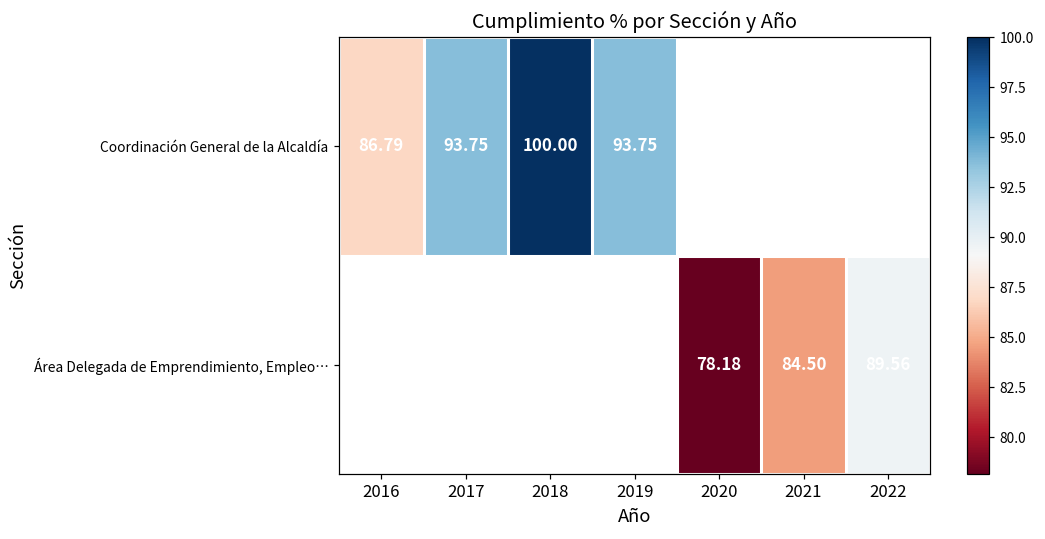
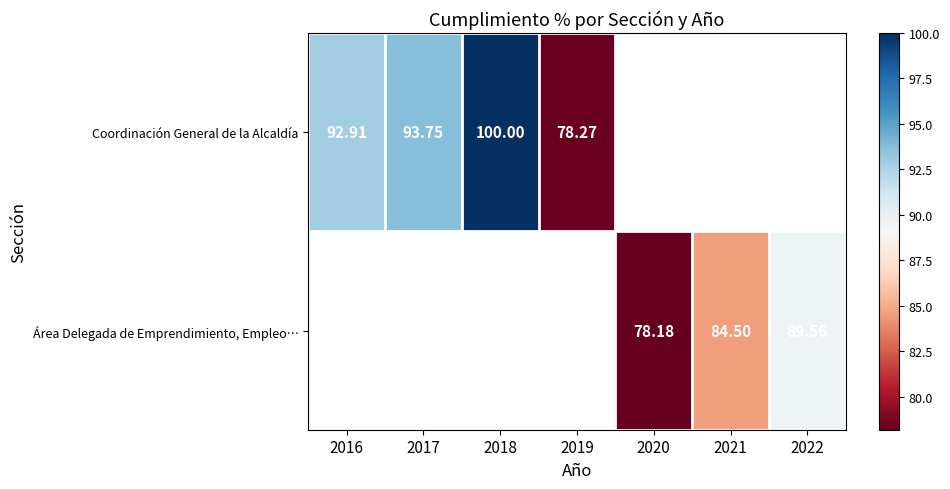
Coordinación General de la Alcaldía, 2016: 86.79 -> 92.91
Coordinación General de la Alcaldía, 2019: 93.75 -> 78.27
